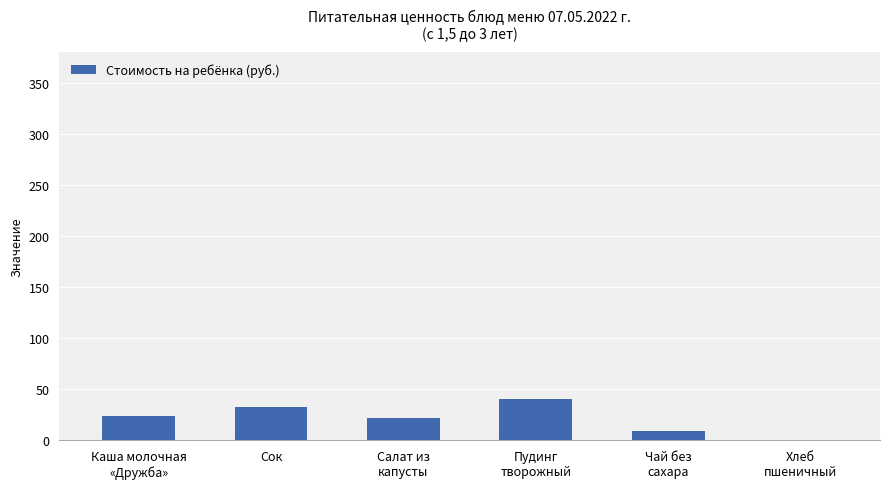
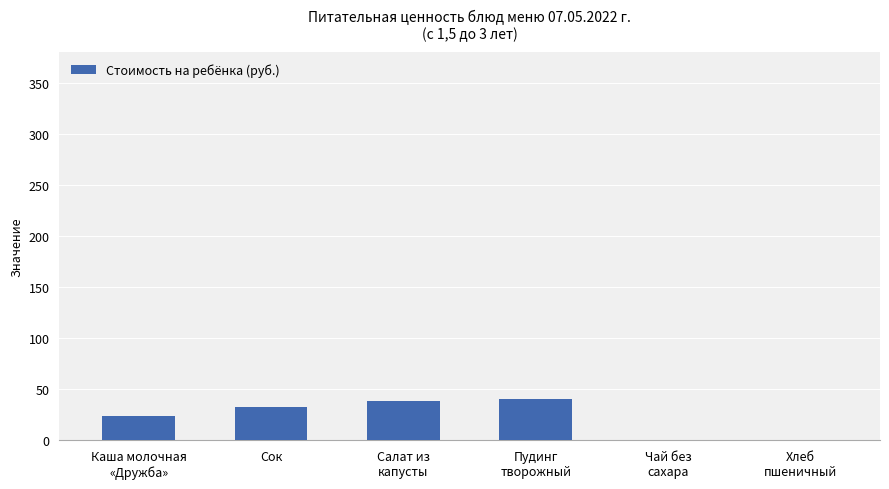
Салат из капусты: 22 -> 39
Чай без сахара: 9 -> 0
